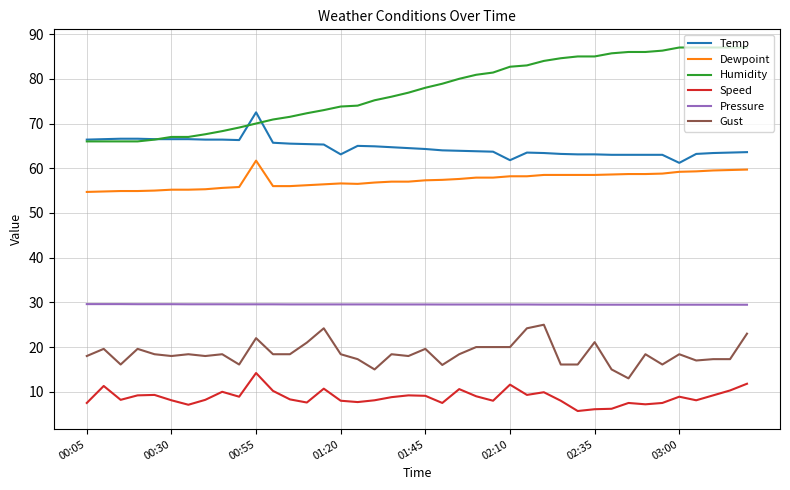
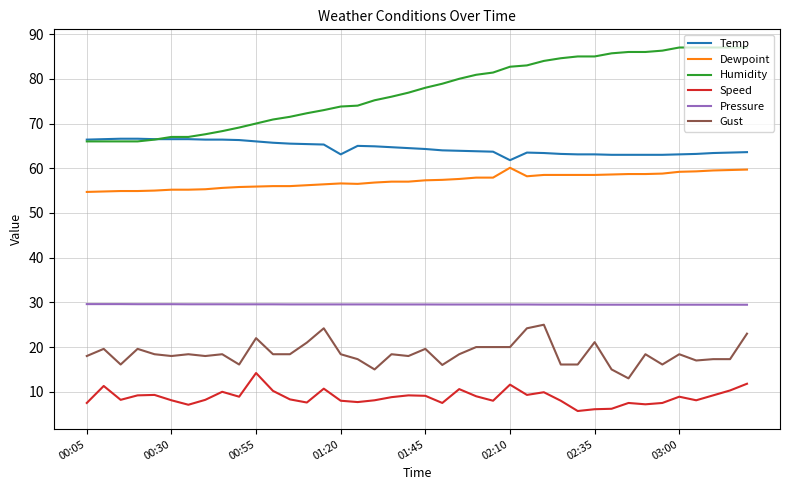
Temp, 00:55: 73 -> 66
Dewpoint, 00:55: 62 -> 56
Dewpoint, 02:10: 58 -> 60
Temp, 03:00: 61 -> 63
